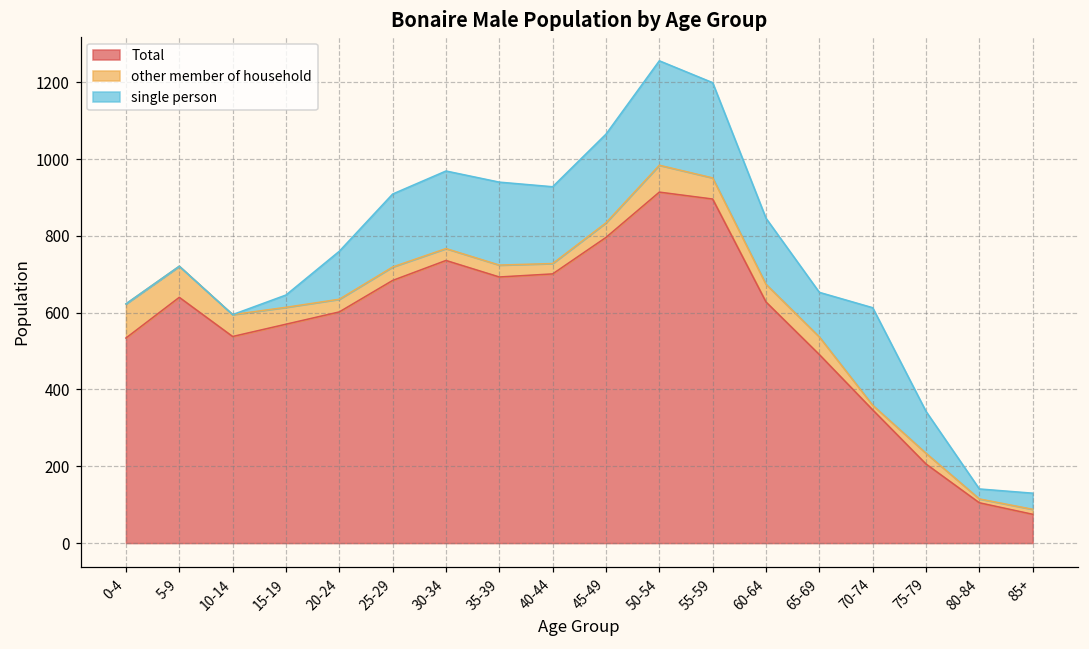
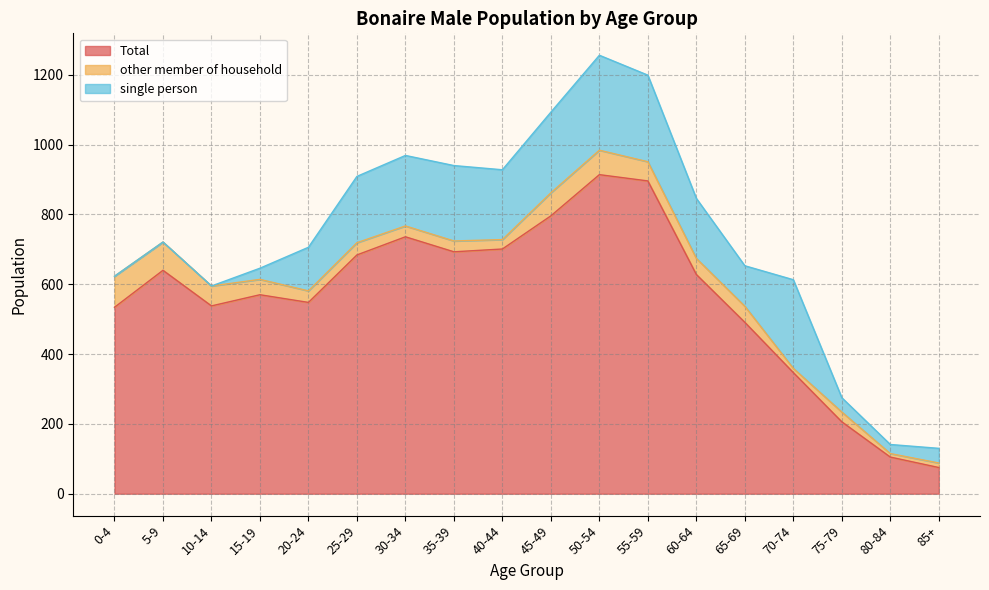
Total, 20-24: 600 -> 550
other member of household, 45-49: 40 -> 70
single person, 75-79: 110 -> 40
